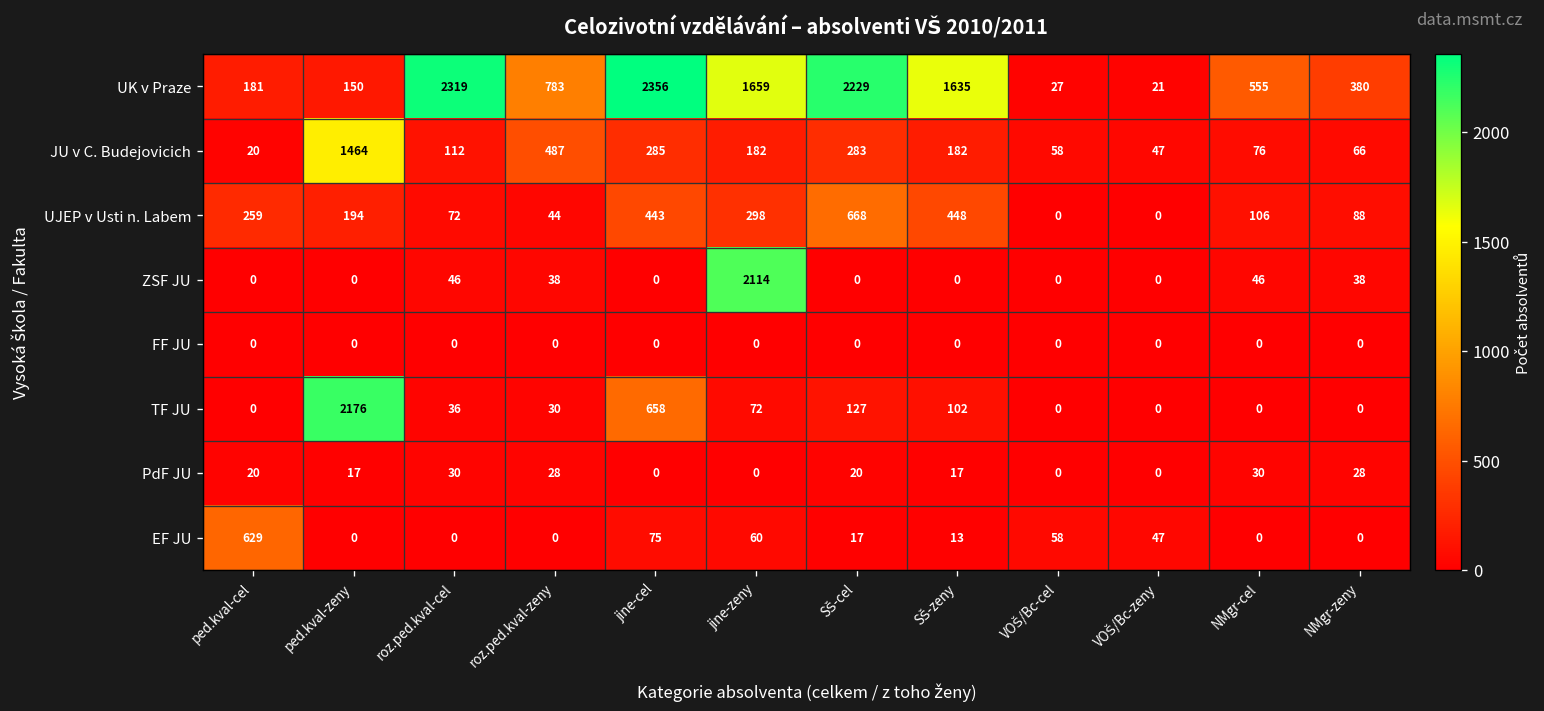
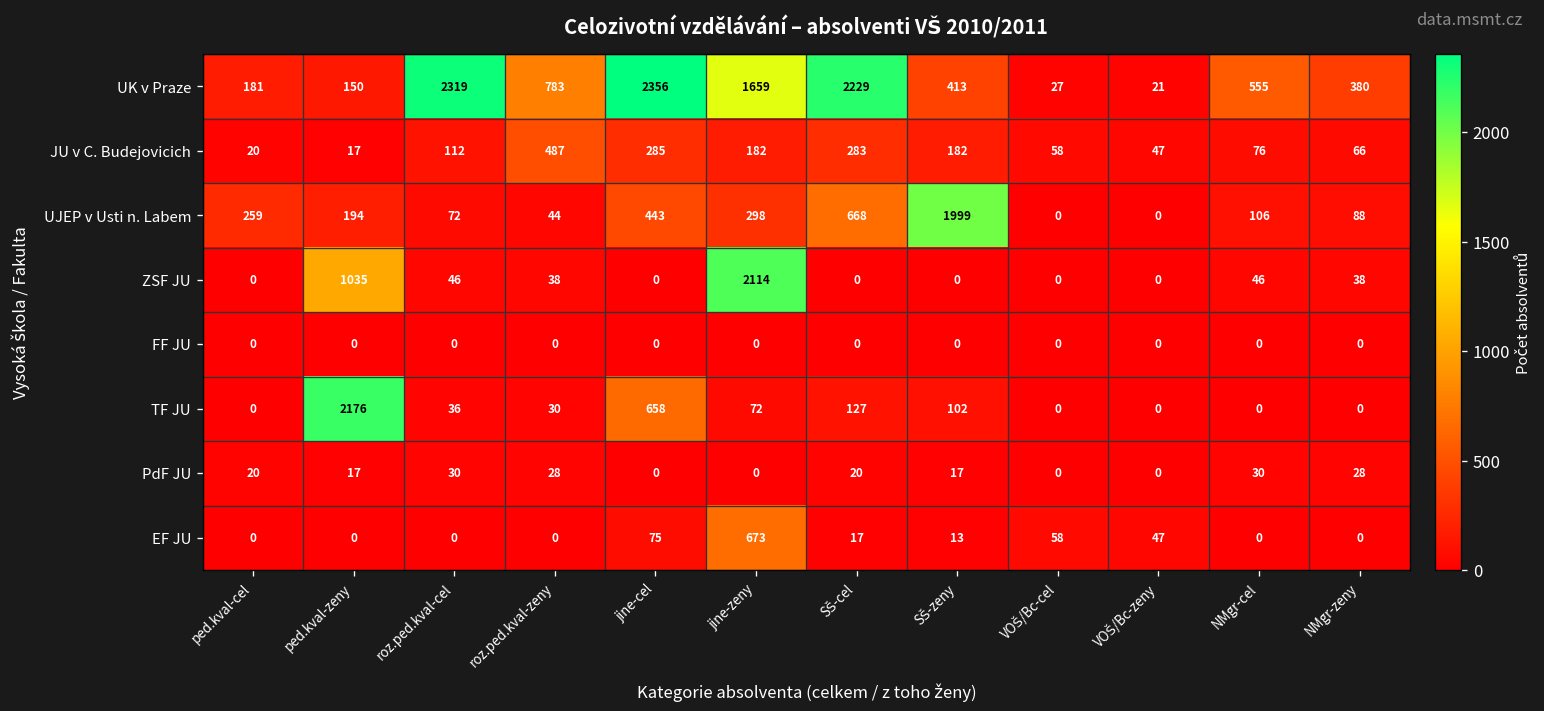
UK v Praze, SŠ-zeny: 1635 -> 413
JU v C. Budejovicich, ped.kval-zeny: 1464 -> 17
UJEP v Usti n. Labem, SŠ-zeny: 448 -> 1999
ZSF JU, ped.kval-zeny: 0 -> 1035
EF JU, ped.kval-cel: 629 -> 0
EF JU, jine-zeny: 60 -> 673
